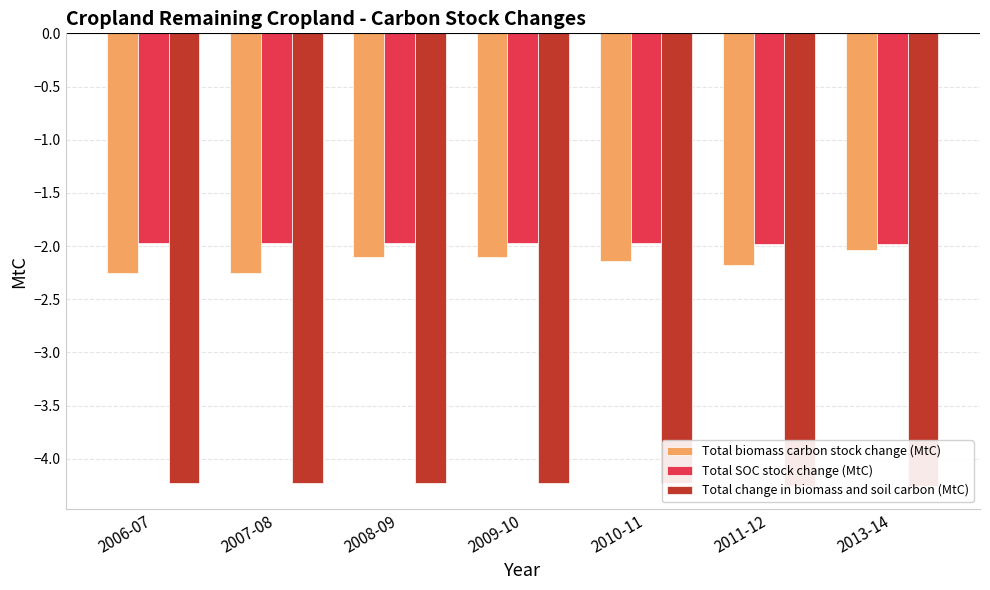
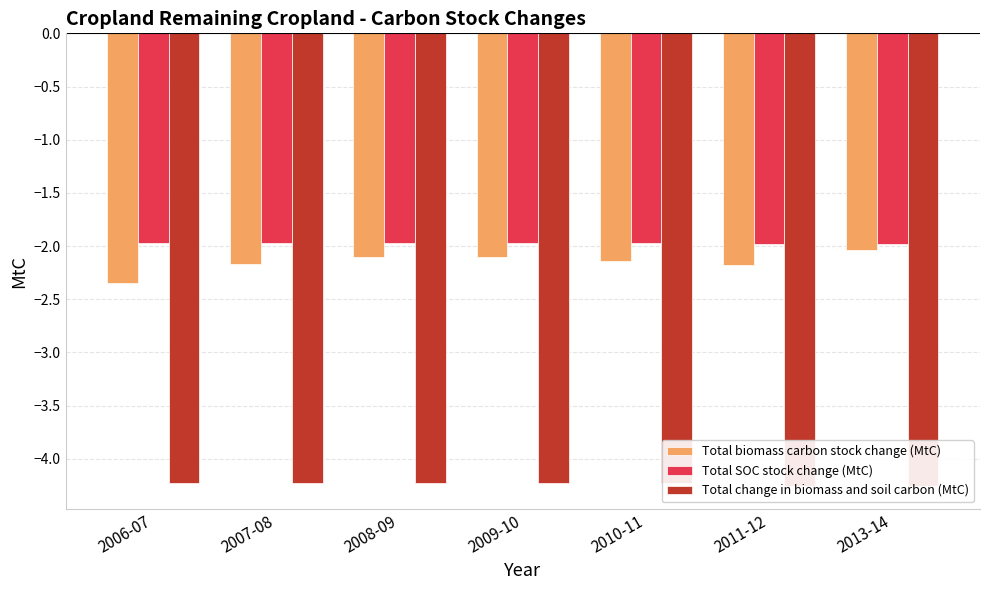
Total biomass carbon stock change (MtC), 2006-07: -2.25 -> -2.35
Total biomass carbon stock change (MtC), 2007-08: -2.25 -> -2.17
